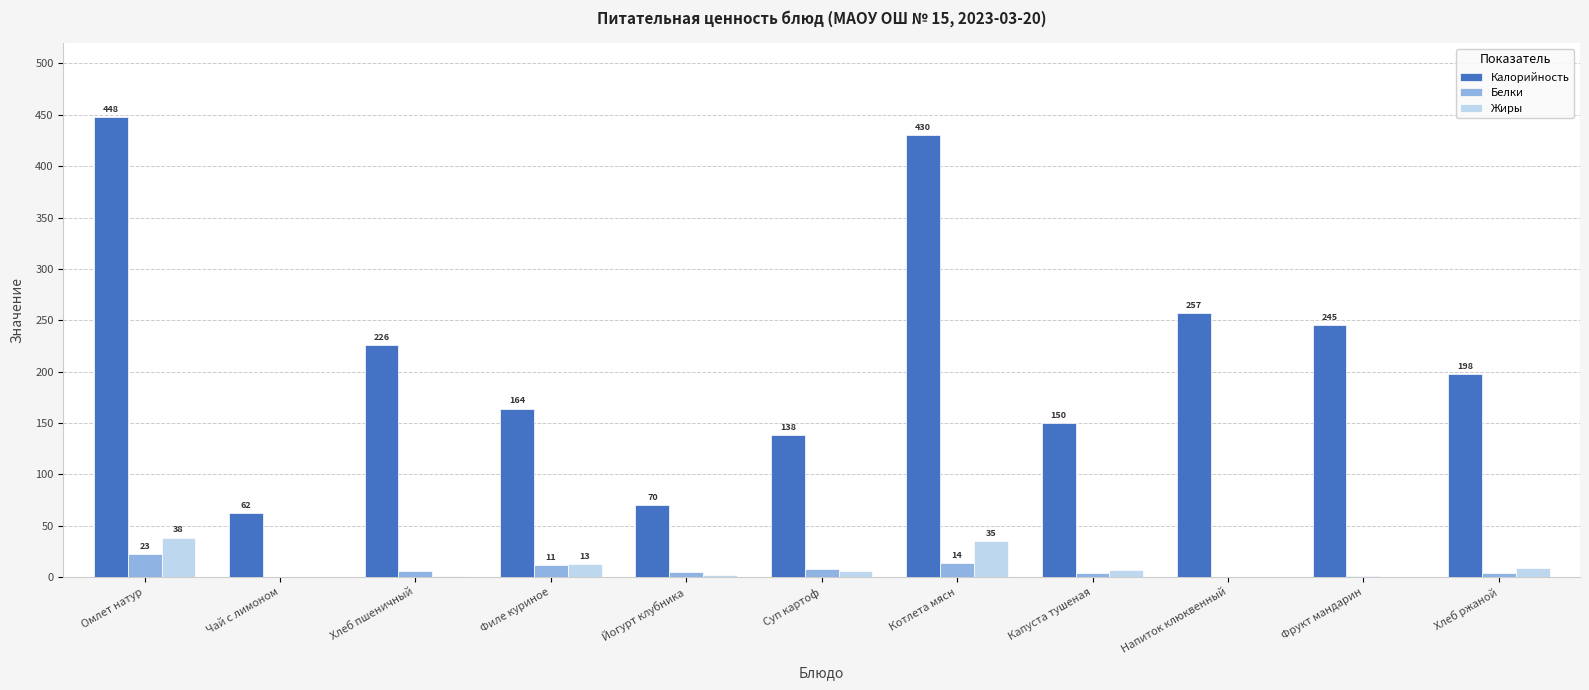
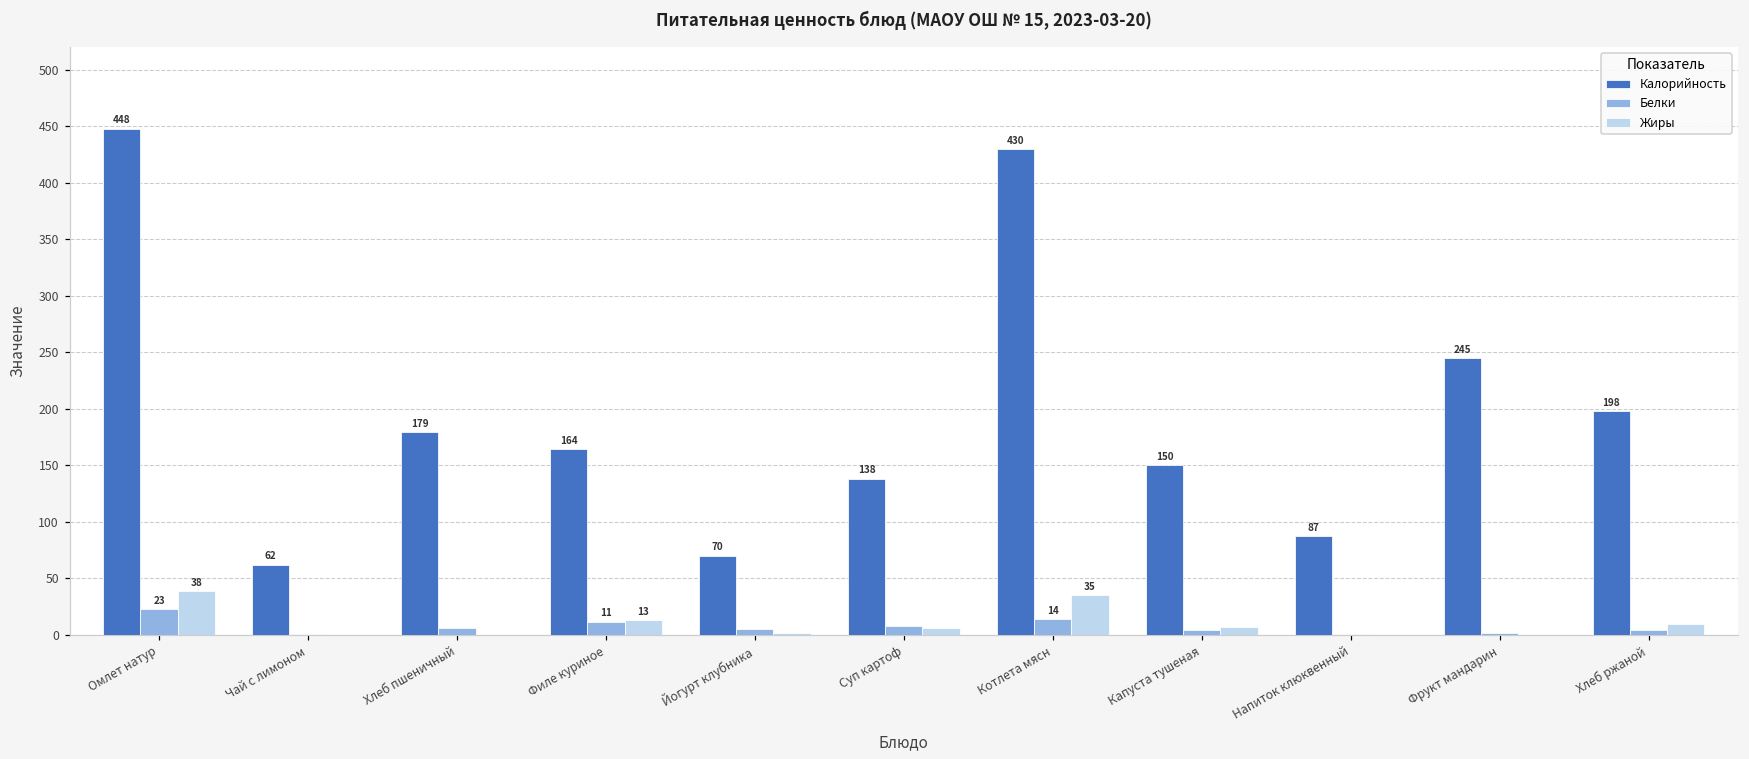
Калорийность, Хлеб пшеничный: 226 -> 179
Калорийность, Напиток клюквенный: 257 -> 87
